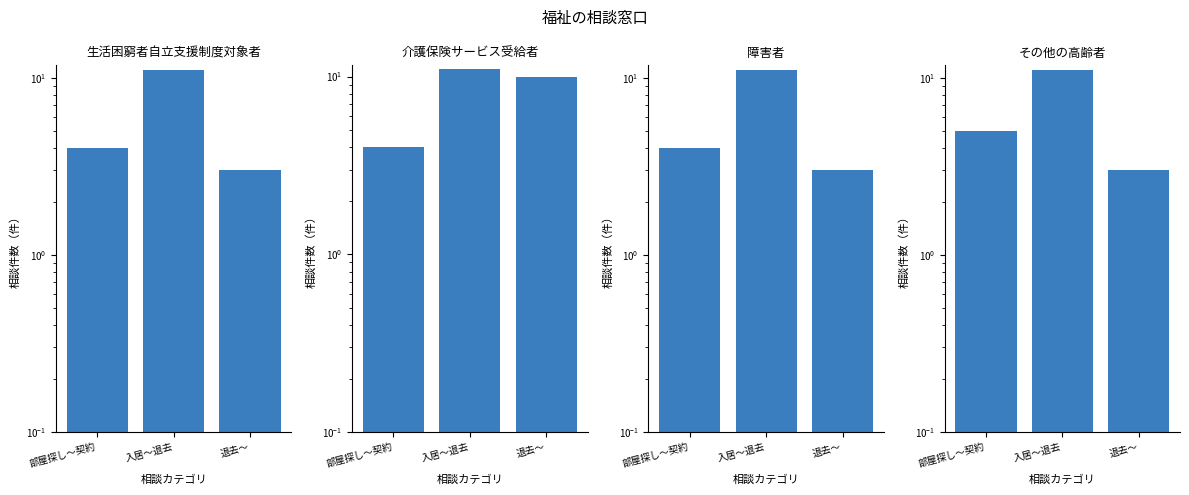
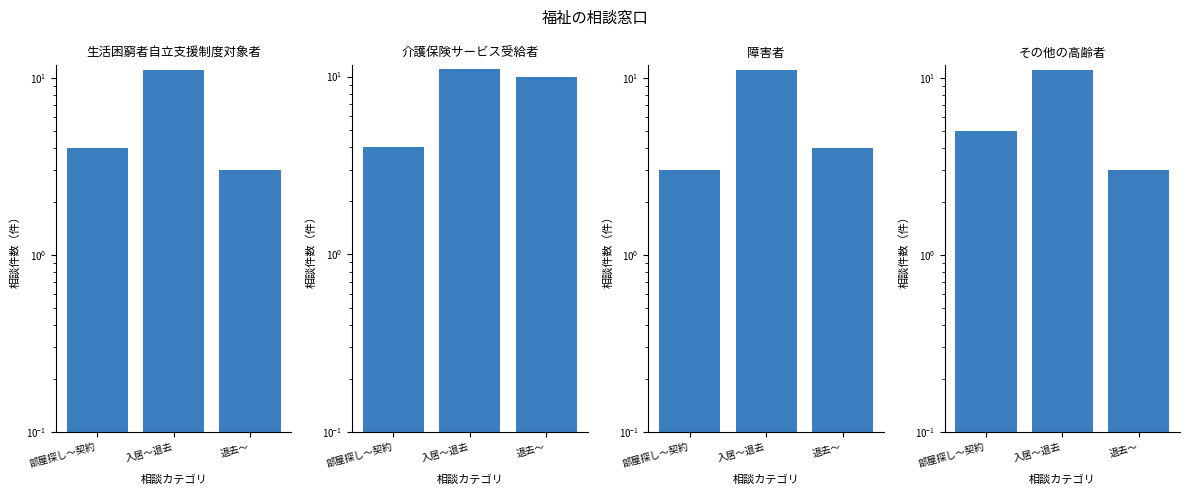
障害者, 部屋探し～契約: 4 -> 3
障害者, 退去～: 3 -> 4
